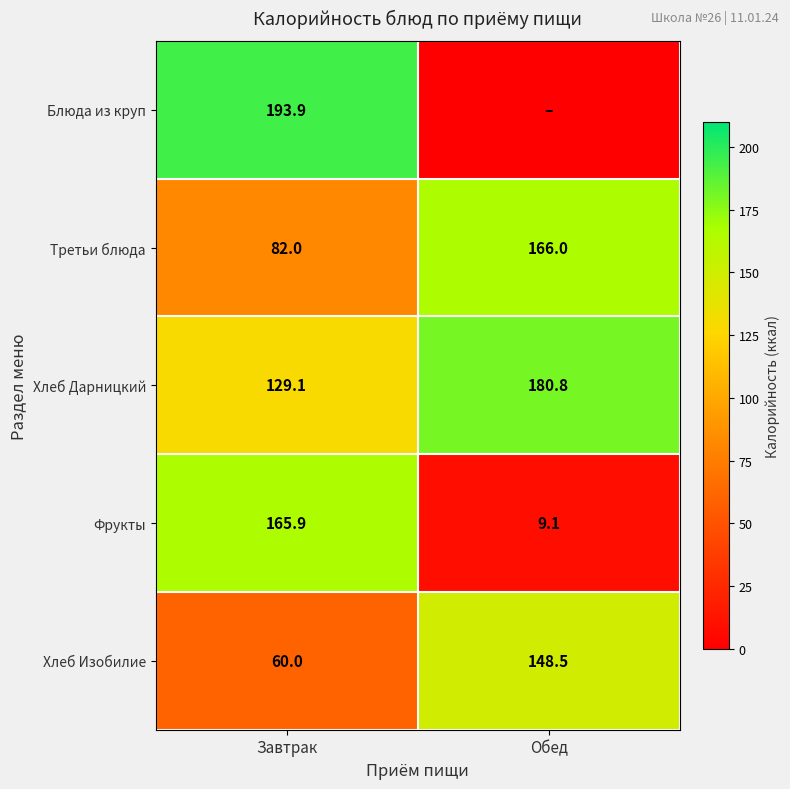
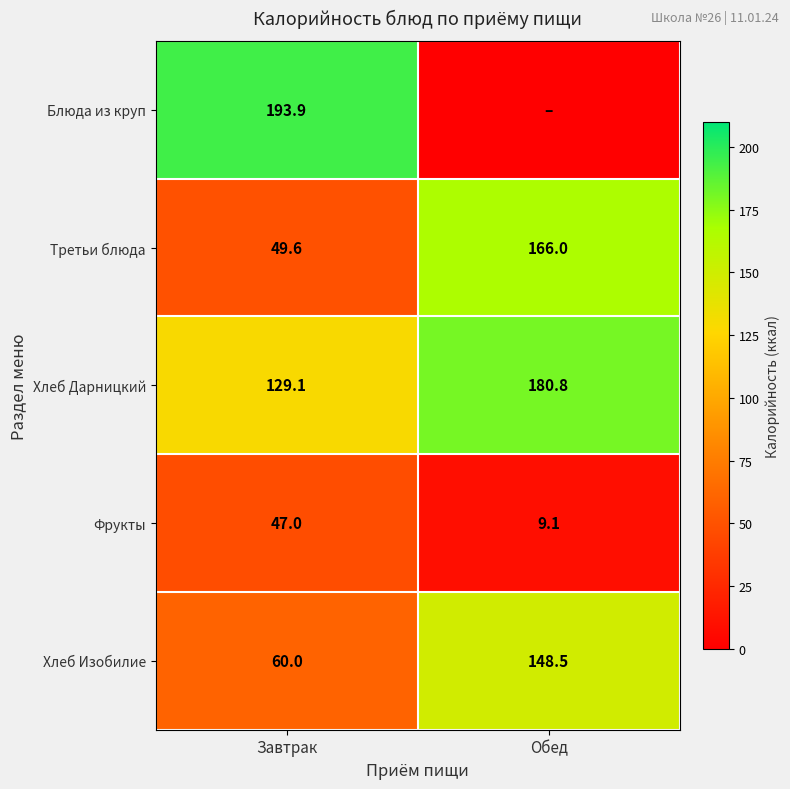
Третьи блюда, Завтрак: 82.0 -> 49.6
Фрукты, Завтрак: 165.9 -> 47.0
